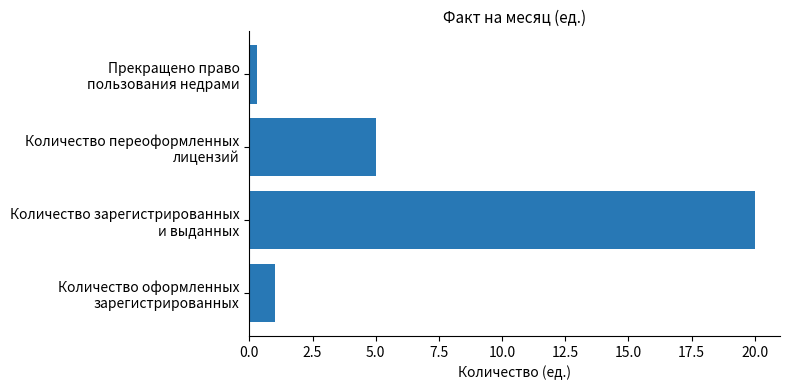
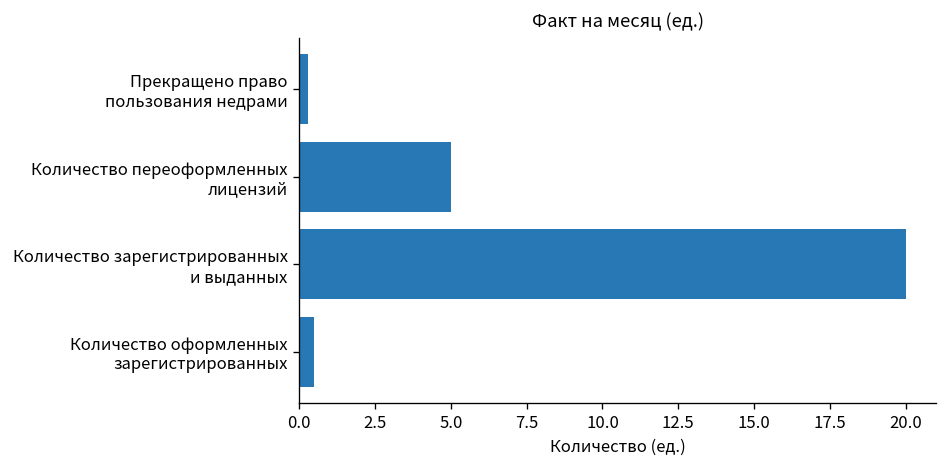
Количество оформленных зарегистрированных: 1.0 -> 0.5
